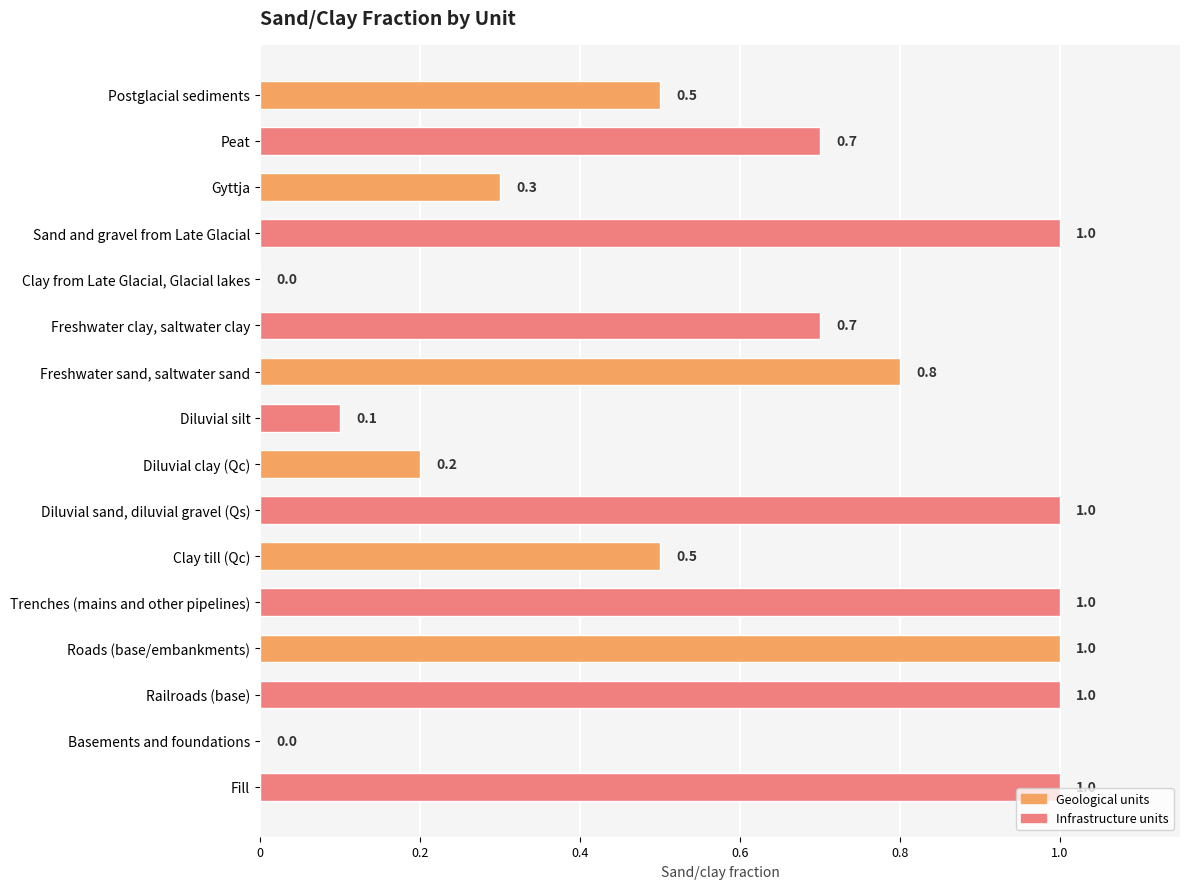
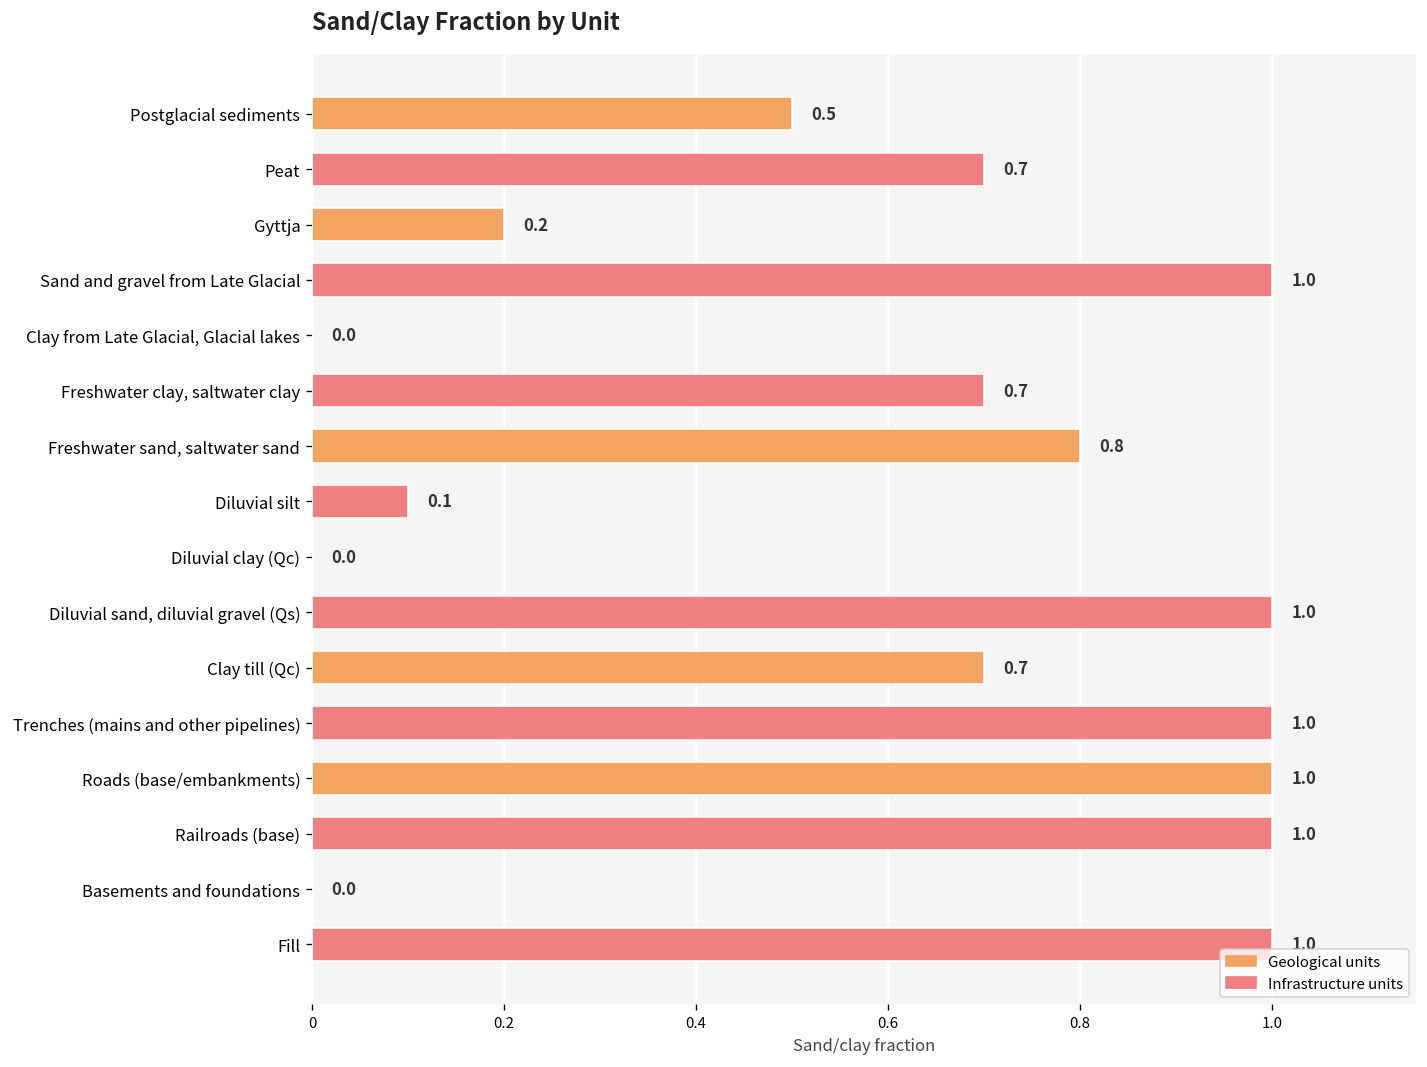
Gyttja: 0.3 -> 0.2
Diluvial clay (Qc): 0.2 -> 0.0
Clay till (Qc): 0.5 -> 0.7
